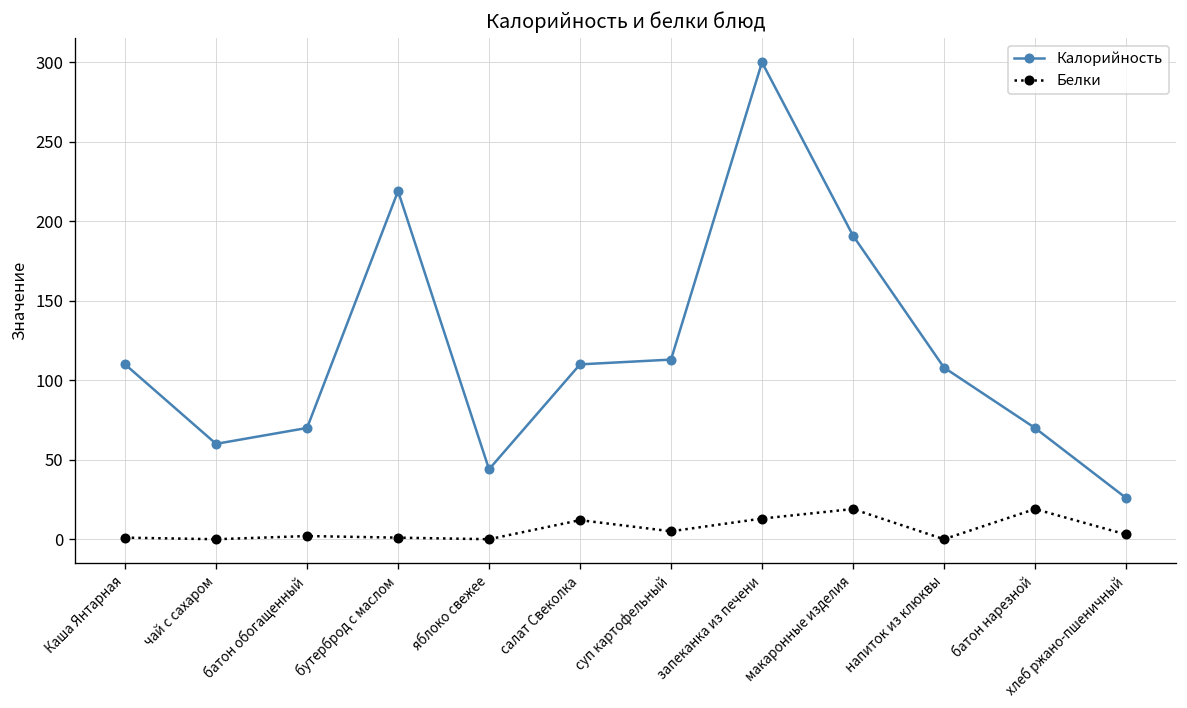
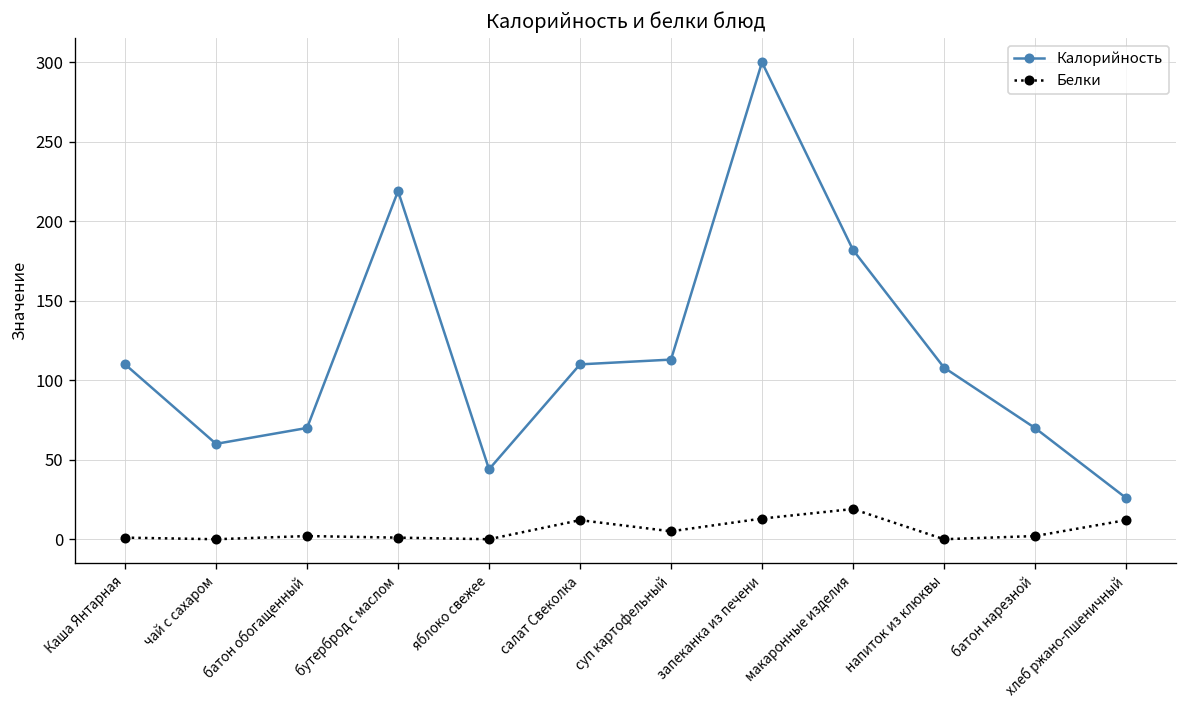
Калорийность, макаронные изделия: 191 -> 182
Белки, батон нарезной: 19 -> 2
Белки, хлеб ржано-пшеничный: 3 -> 12
